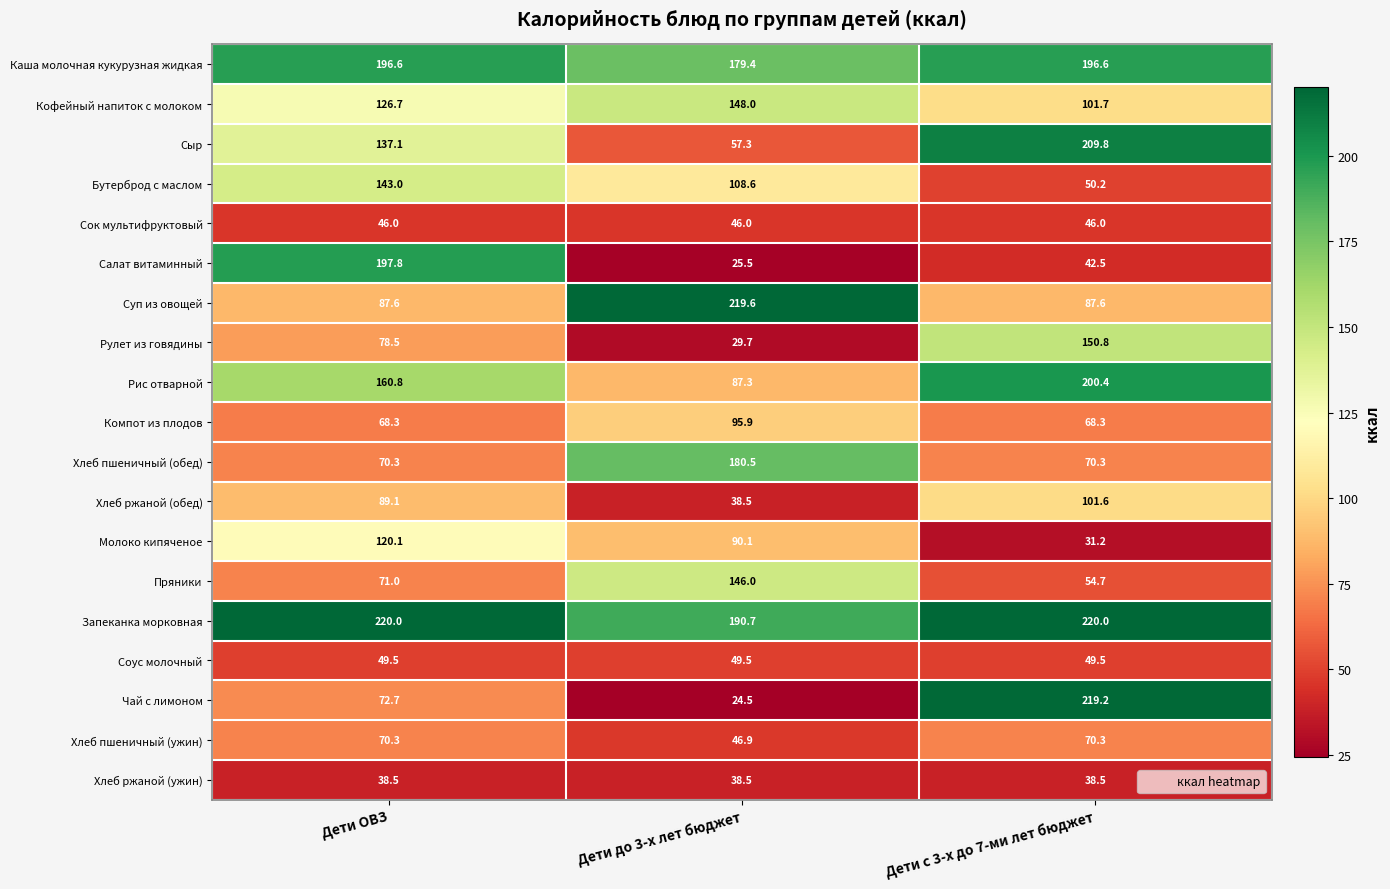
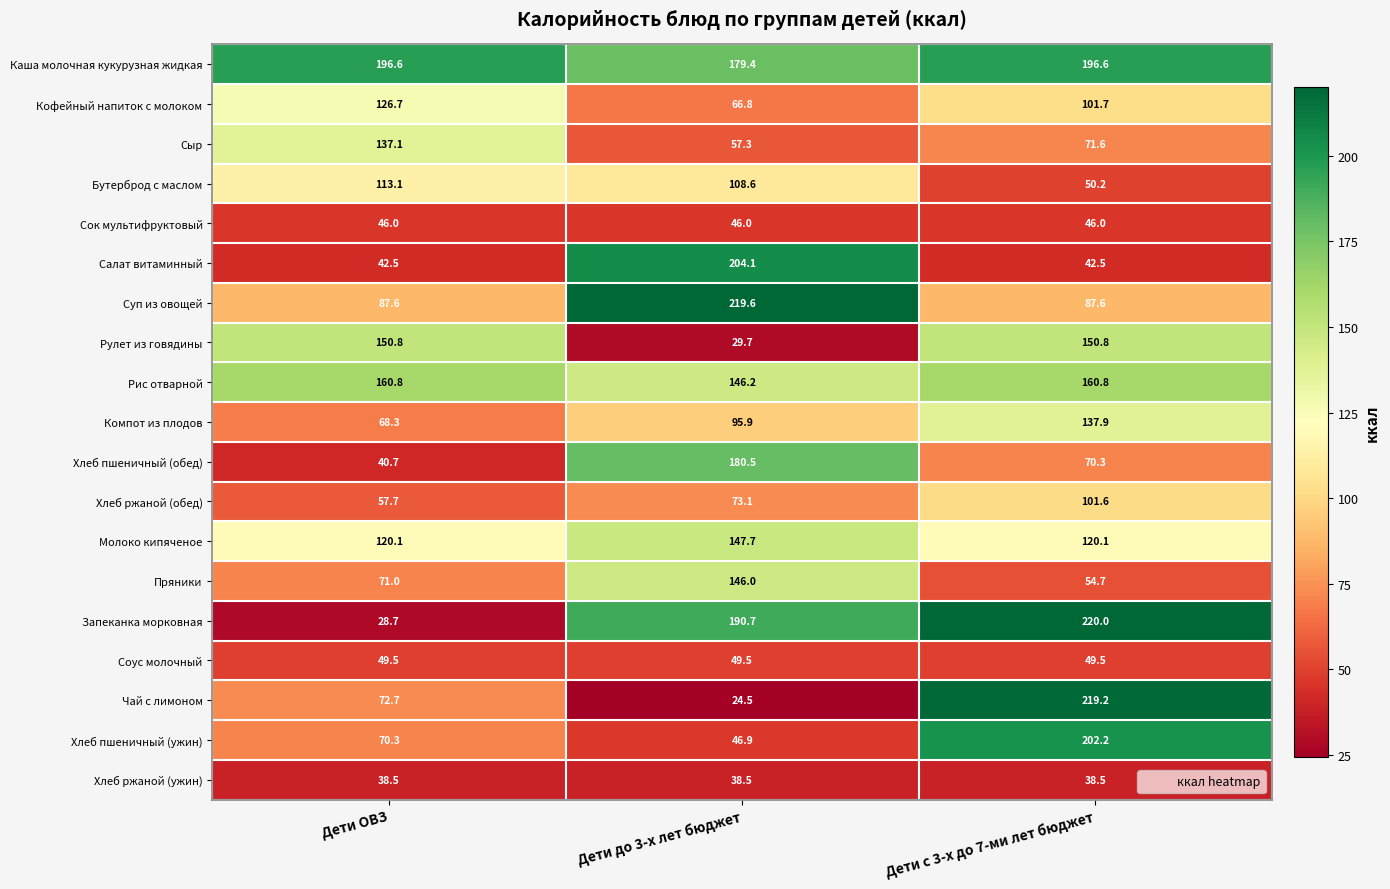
Кофейный напиток с молоком, Дети до 3-х лет бюджет: 148.0 -> 66.8
Сыр, Дети с 3-х до 7-ми лет бюджет: 209.8 -> 71.6
Бутерброд с маслом, Дети ОВЗ: 143.0 -> 113.1
Салат витаминный, Дети ОВЗ: 197.8 -> 42.5
Салат витаминный, Дети до 3-х лет бюджет: 25.5 -> 204.1
Рулет из говядины, Дети ОВЗ: 78.5 -> 150.8
Рис отварной, Дети до 3-х лет бюджет: 87.3 -> 146.2
Рис отварной, Дети с 3-х до 7-ми лет бюджет: 200.4 -> 160.8
Компот из плодов, Дети с 3-х до 7-ми лет бюджет: 68.3 -> 137.9
Хлеб пшеничный (обед), Дети ОВЗ: 70.3 -> 40.7
Хлеб ржаной (обед), Дети ОВЗ: 89.1 -> 57.7
Хлеб ржаной (обед), Дети до 3-х лет бюджет: 38.5 -> 73.1
Молоко кипяченое, Дети до 3-х лет бюджет: 90.1 -> 147.7
Молоко кипяченое, Дети с 3-х до 7-ми лет бюджет: 31.2 -> 120.1
Запеканка морковная, Дети ОВЗ: 220.0 -> 28.7
Хлеб пшеничный (ужин), Дети с 3-х до 7-ми лет бюджет: 70.3 -> 202.2
